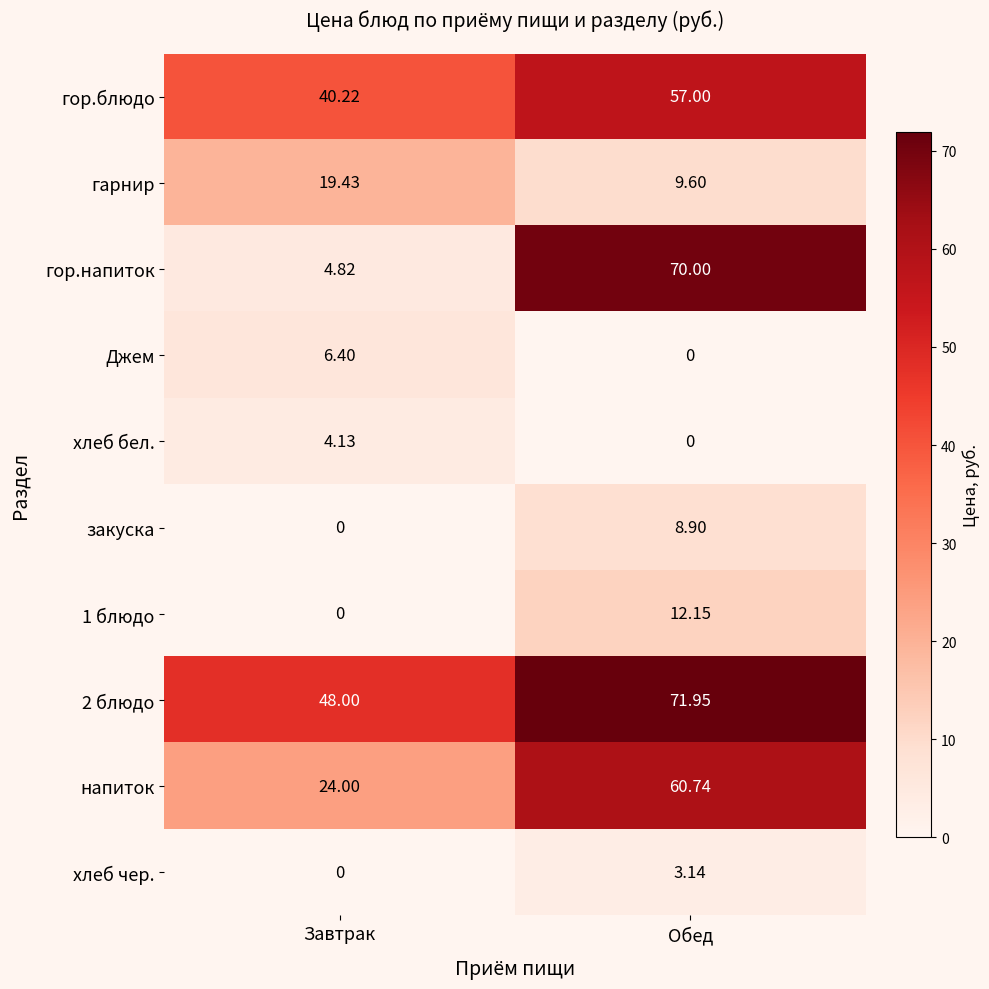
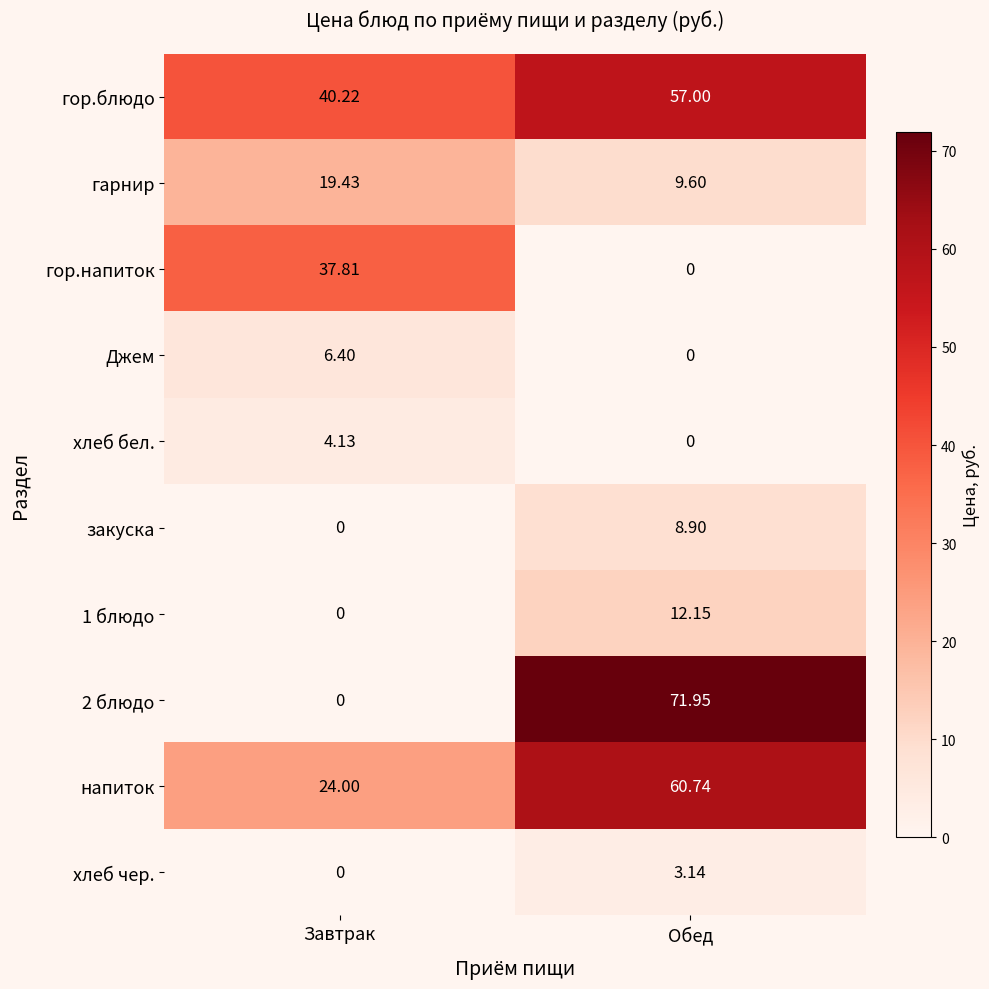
гор.напиток, Завтрак: 4.82 -> 37.81
гор.напиток, Обед: 70.00 -> 0
2 блюдо, Завтрак: 48.00 -> 0
